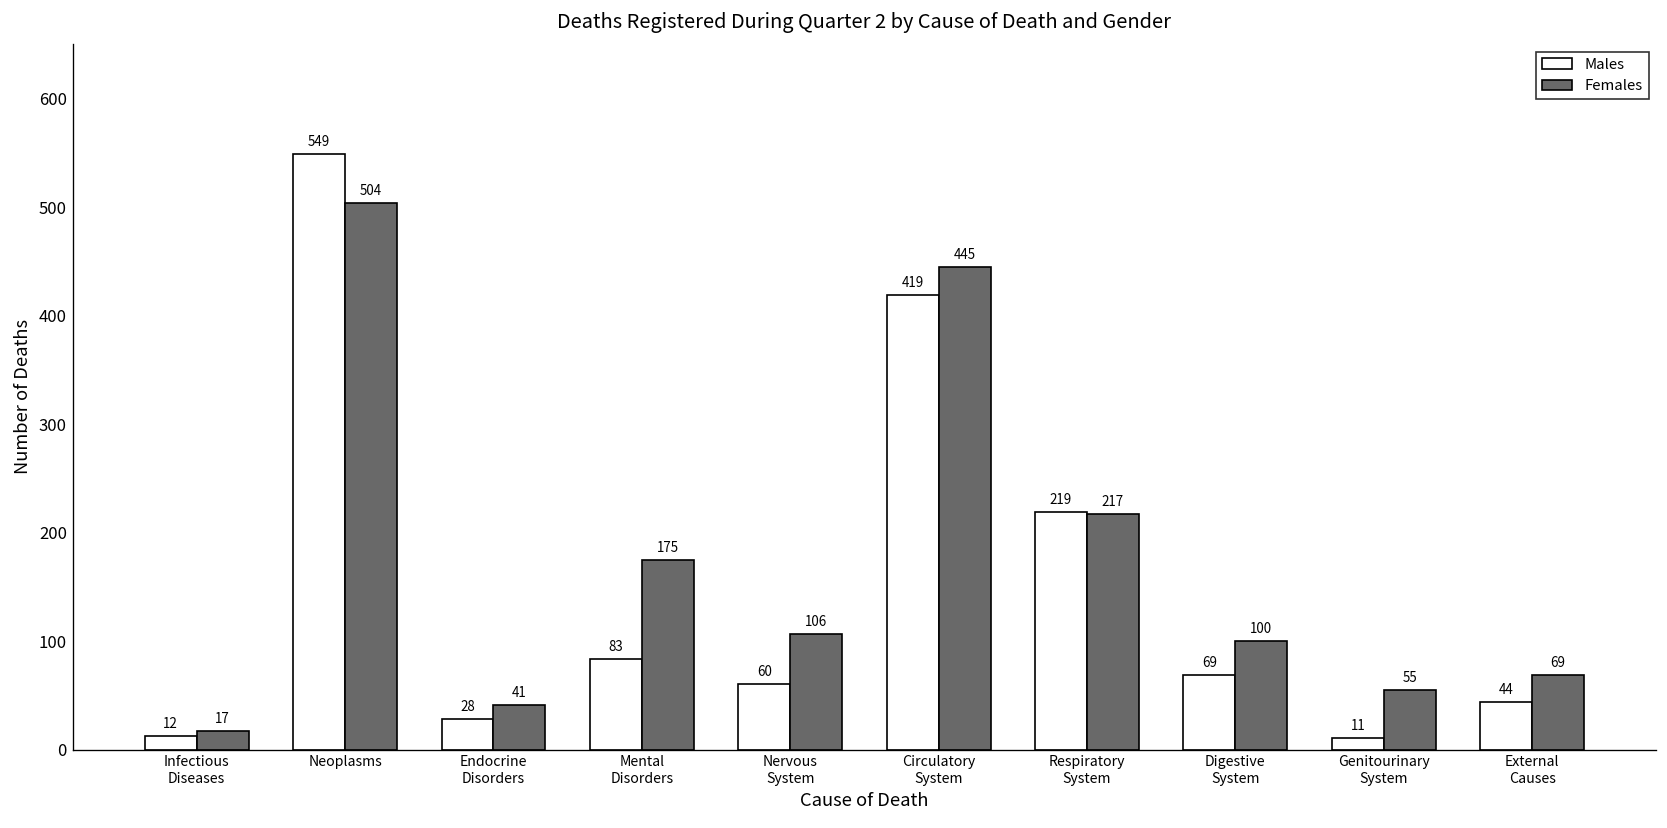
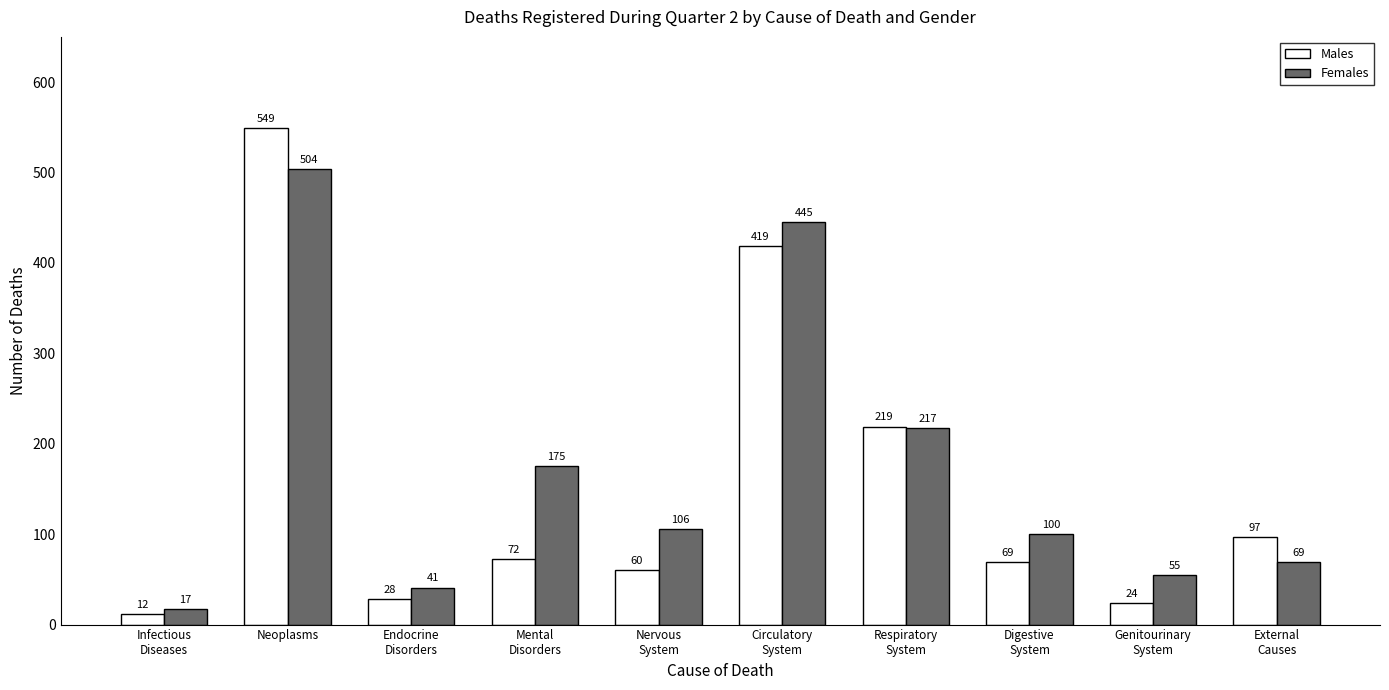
Males, Mental Disorders: 83 -> 72
Males, Genitourinary System: 11 -> 24
Males, External Causes: 44 -> 97
